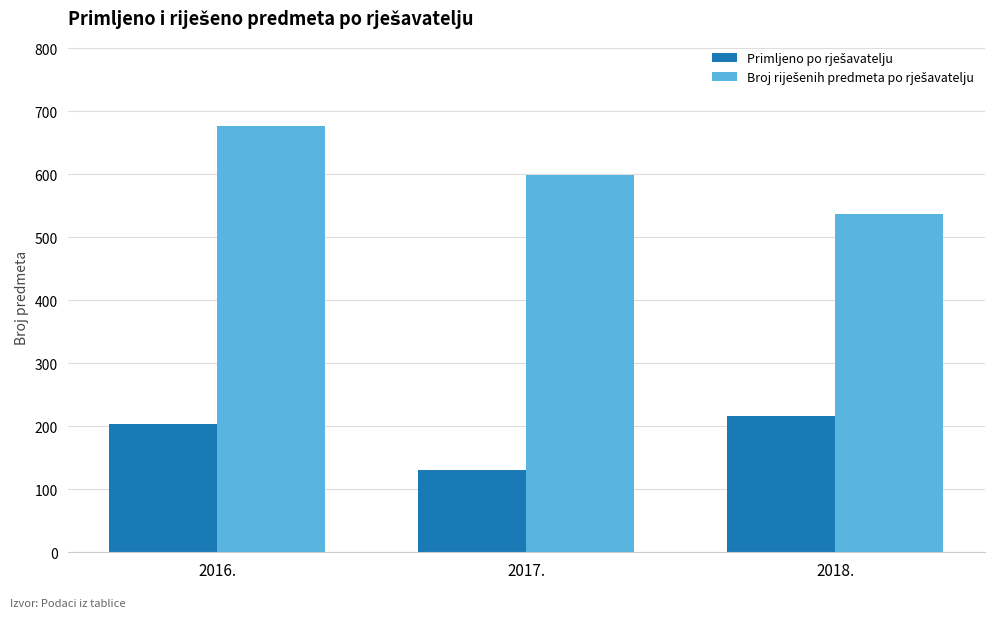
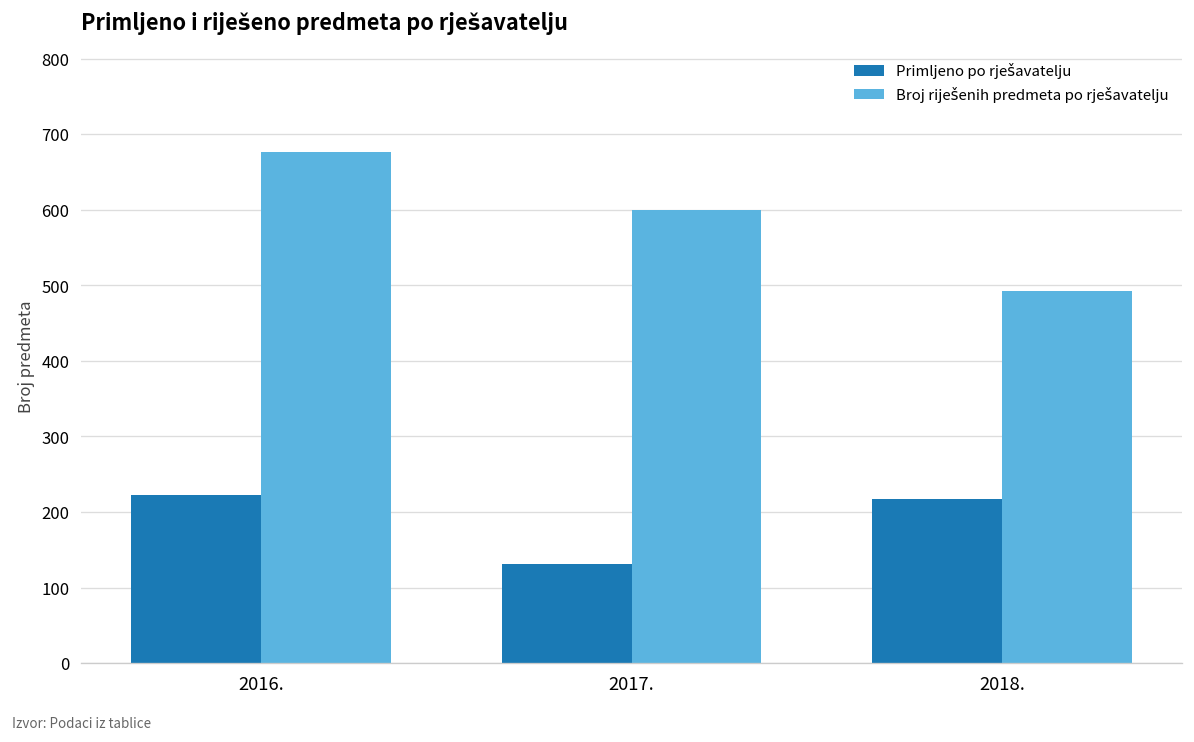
Primljeno po rješavatelju, 2016.: 200 -> 220
Broj riješenih predmeta po rješavatelju, 2018.: 540 -> 490
